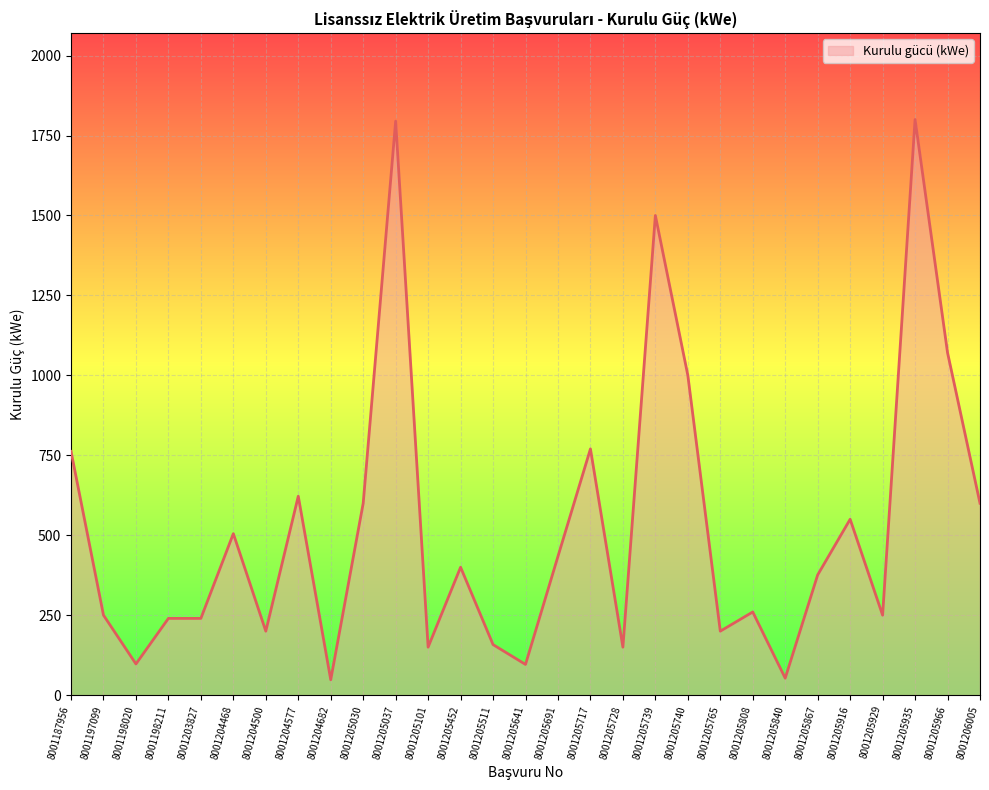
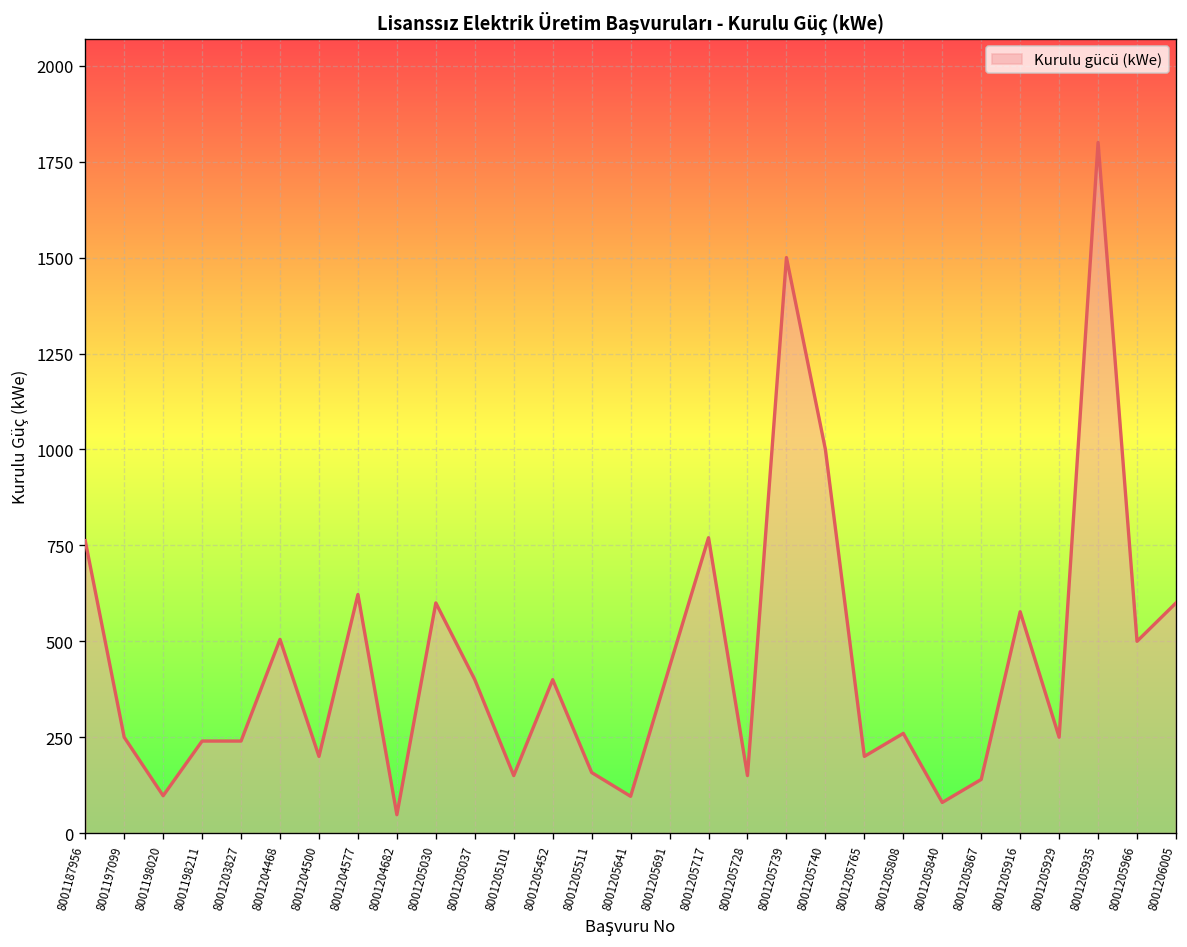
8001205037: 1800 -> 400
8001205840: 50 -> 80
8001205867: 380 -> 140
8001205916: 550 -> 580
8001205966: 1070 -> 500
